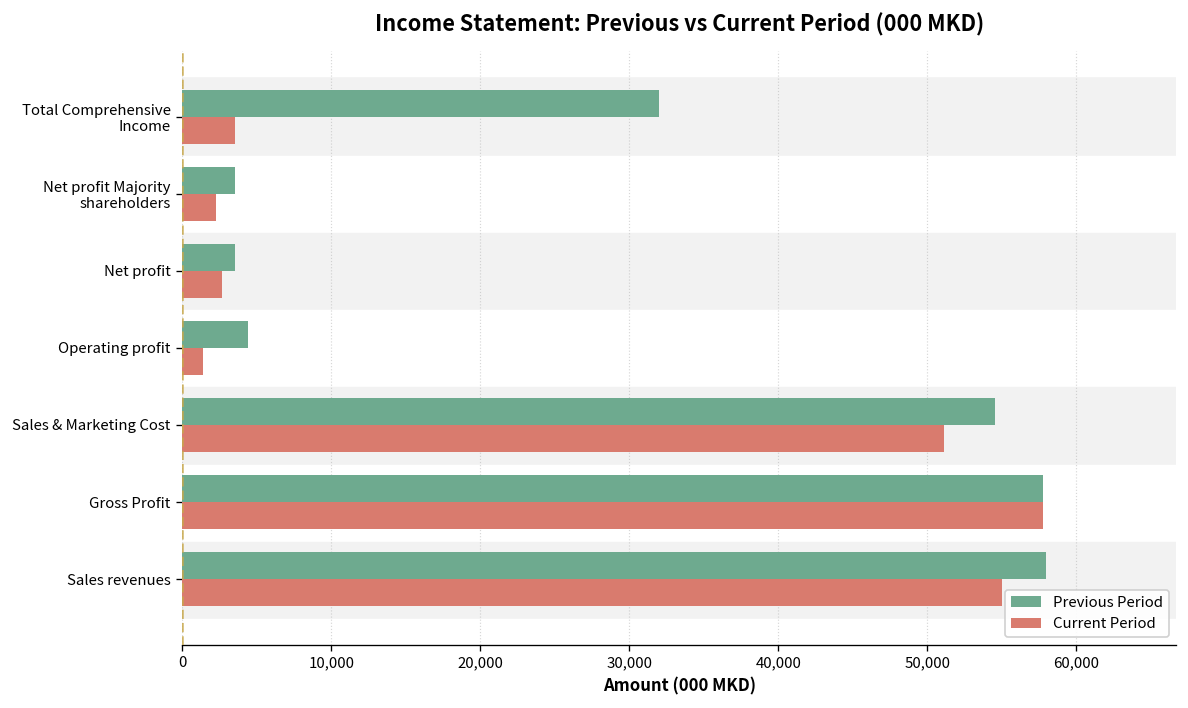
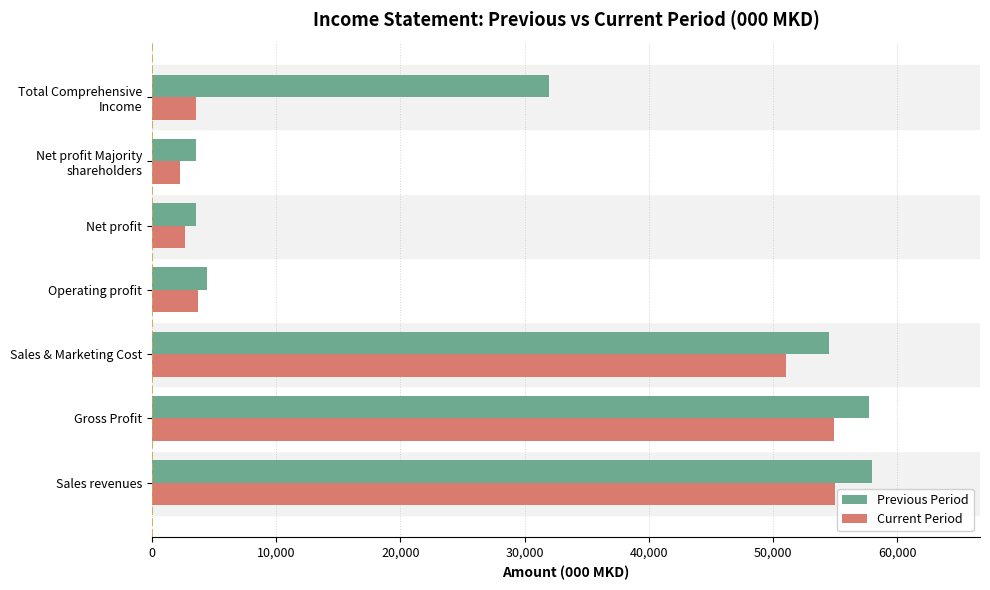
Current Period, Operating profit: 1,400 -> 3,700
Current Period, Gross Profit: 57,700 -> 54,900
